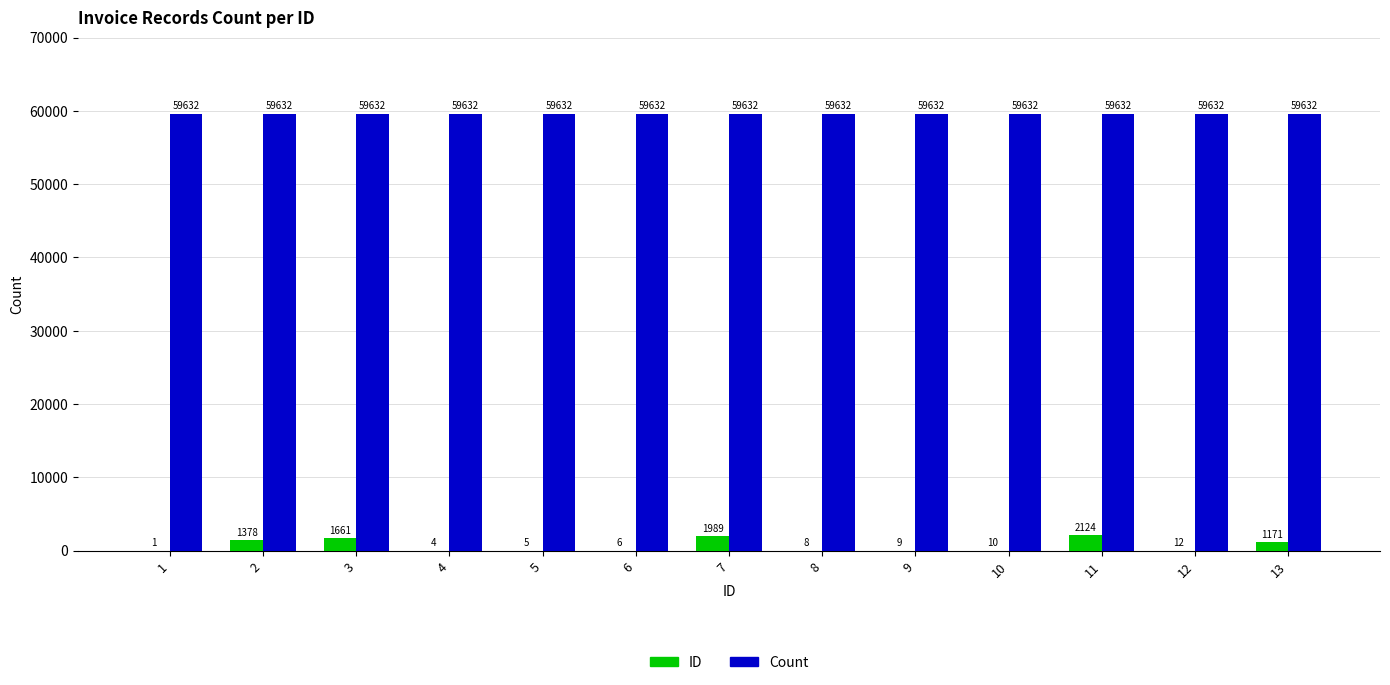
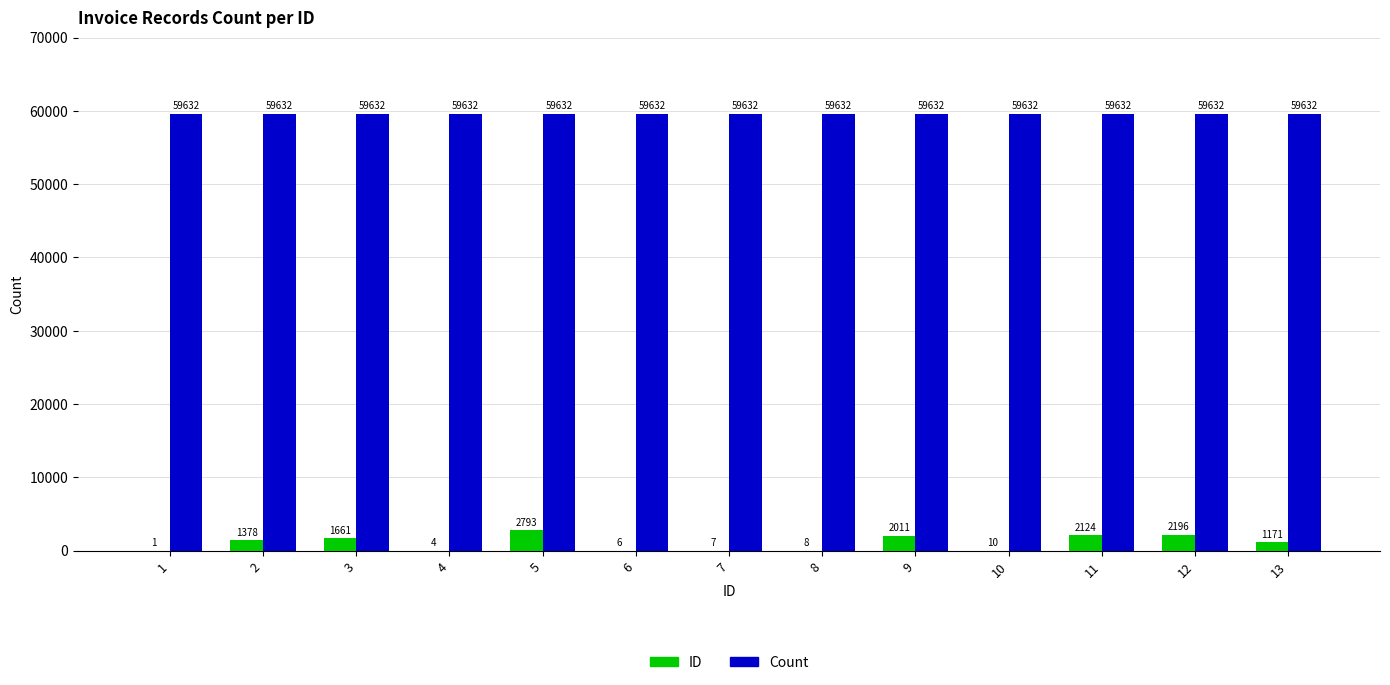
ID, 5: 5 -> 2793
ID, 7: 1989 -> 7
ID, 9: 9 -> 2011
ID, 12: 12 -> 2196
